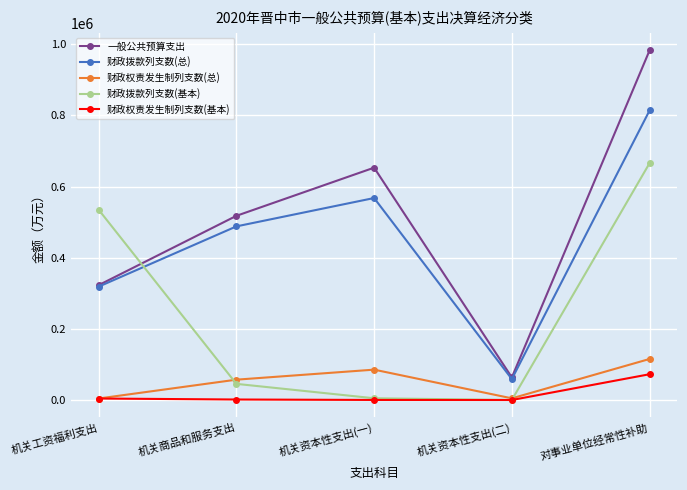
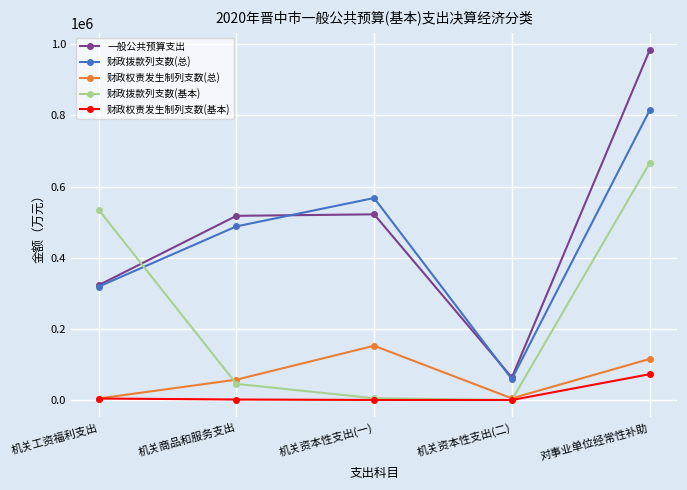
一般公共预算支出, 机关资本性支出(一): 650000 -> 520000
财政权责发生制列支数(总), 机关资本性支出(一): 90000 -> 150000
